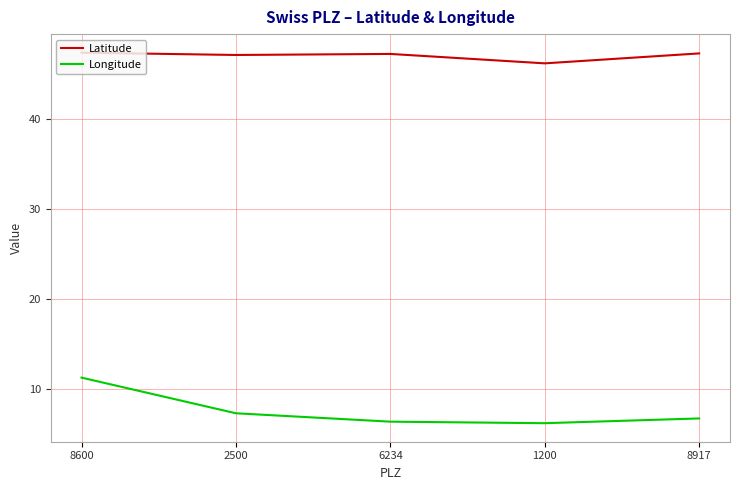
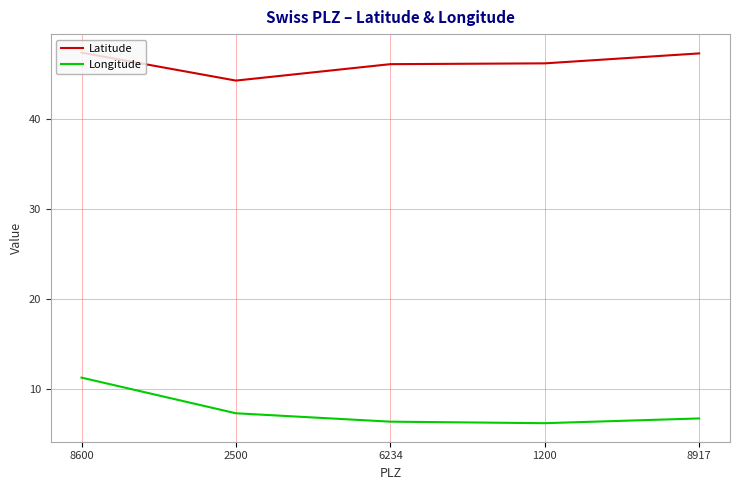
Latitude, 2500: 47 -> 44
Latitude, 6234: 47 -> 46
